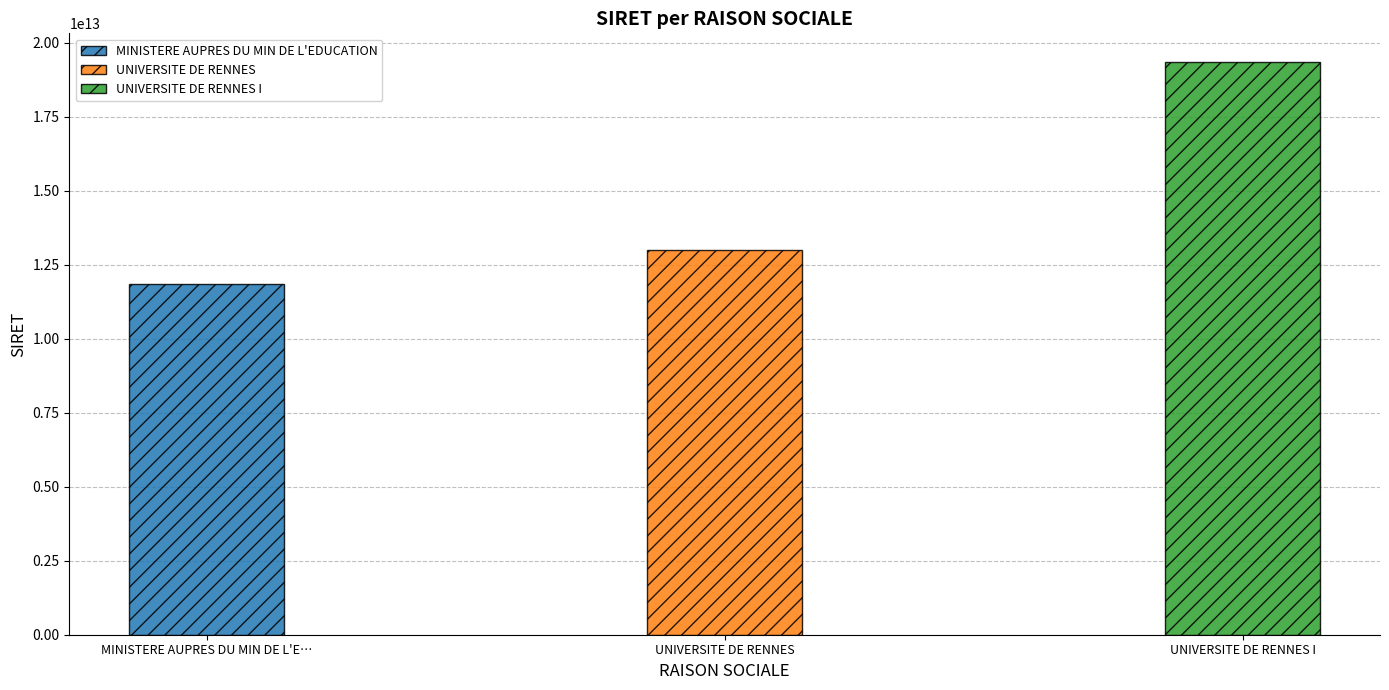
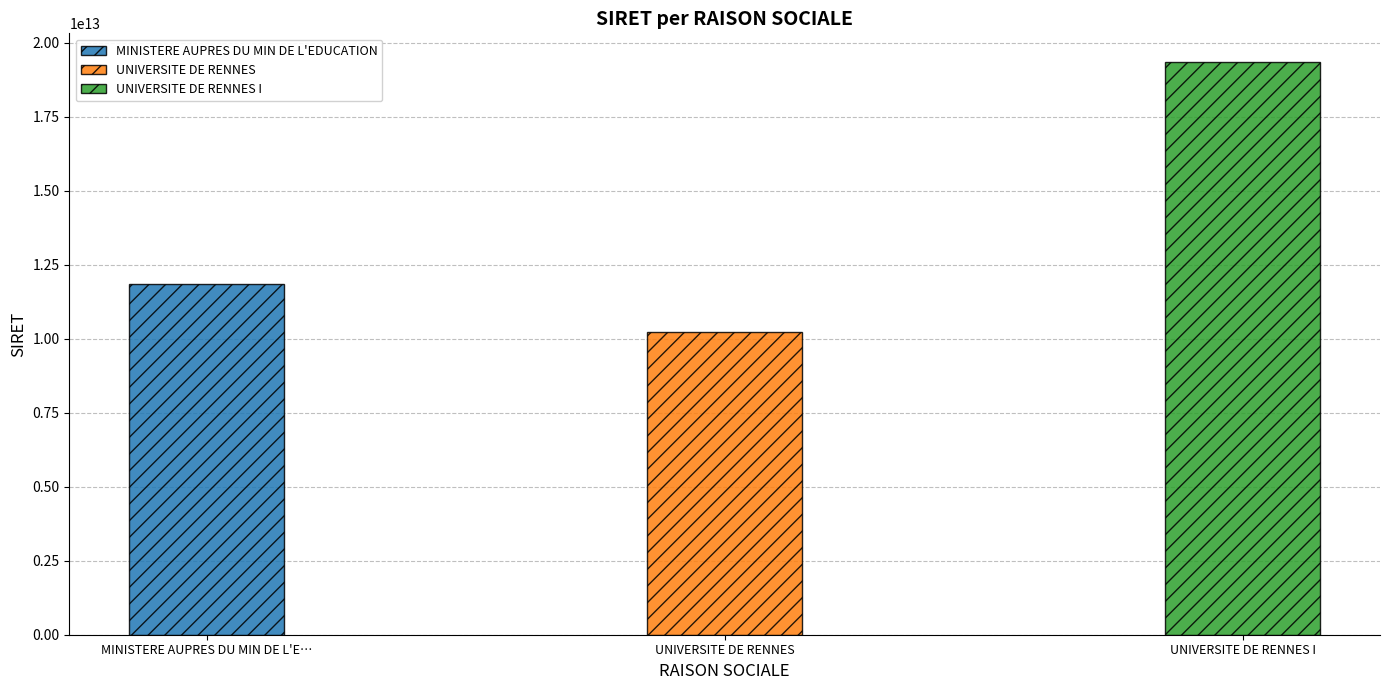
UNIVERSITE DE RENNES: 13000000000000 -> 10200000000000
